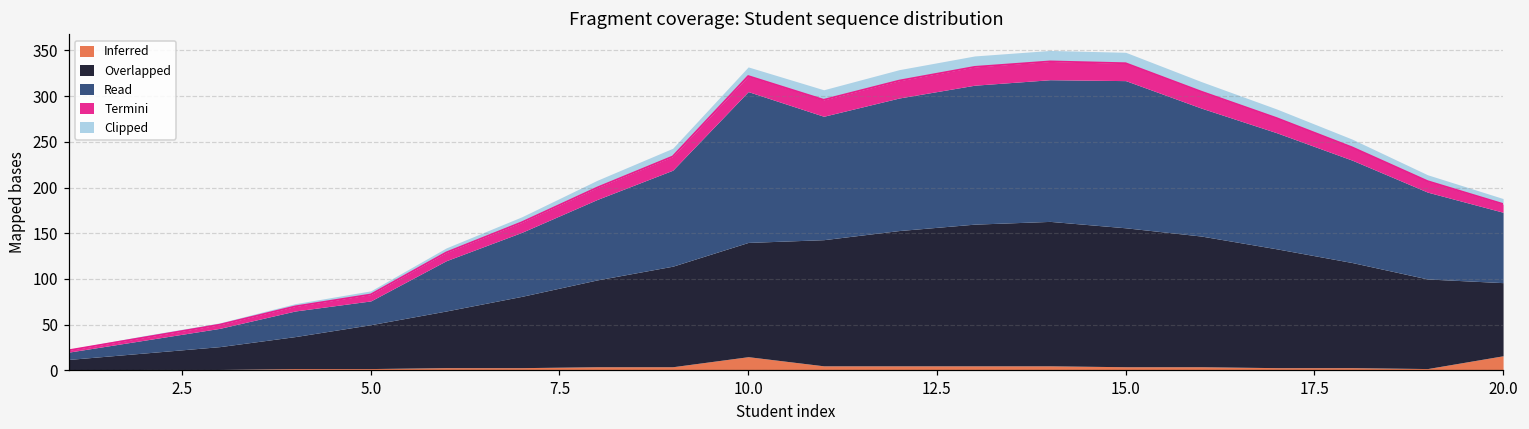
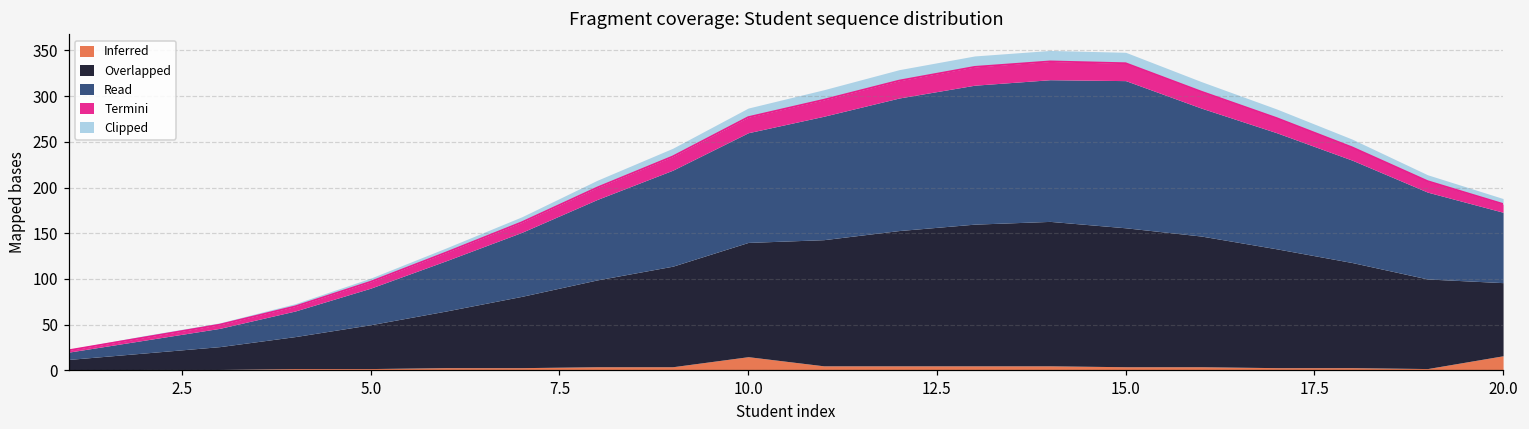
Read, 5.0: 30 -> 40
Read, 10.0: 170 -> 120
